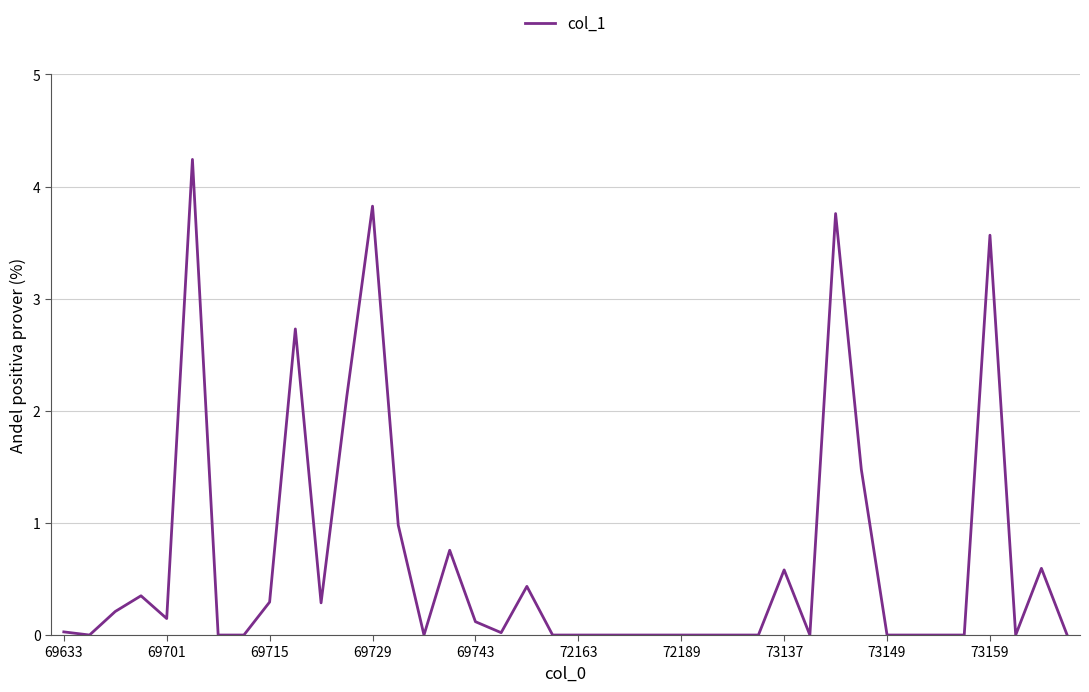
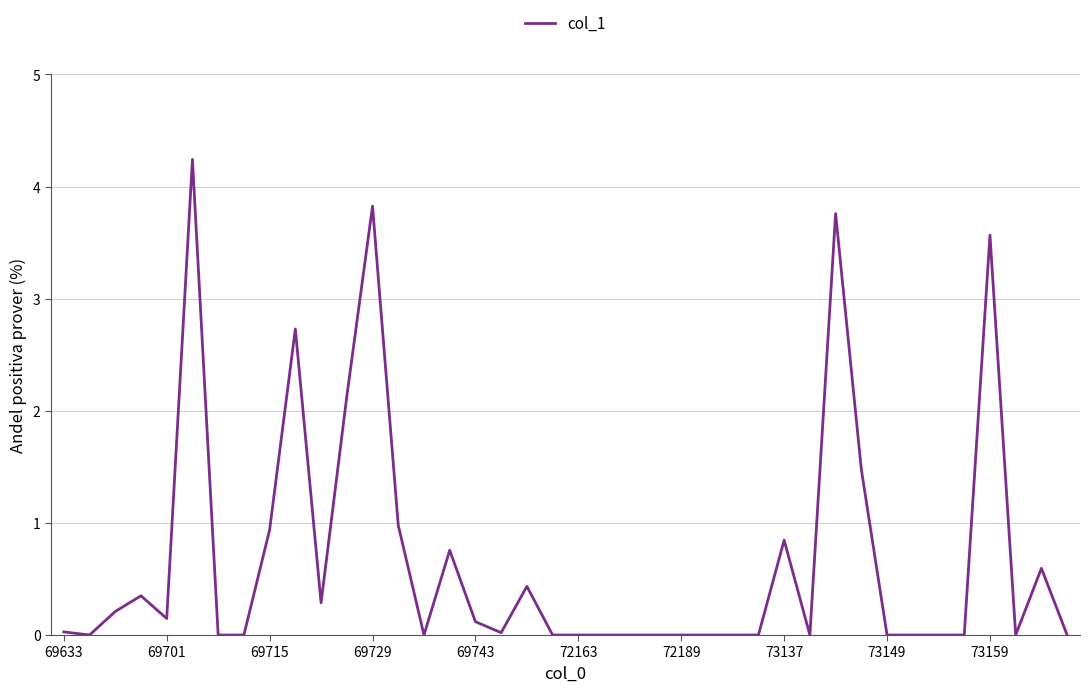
69715: 0.29 -> 0.94
73137: 0.58 -> 0.85
